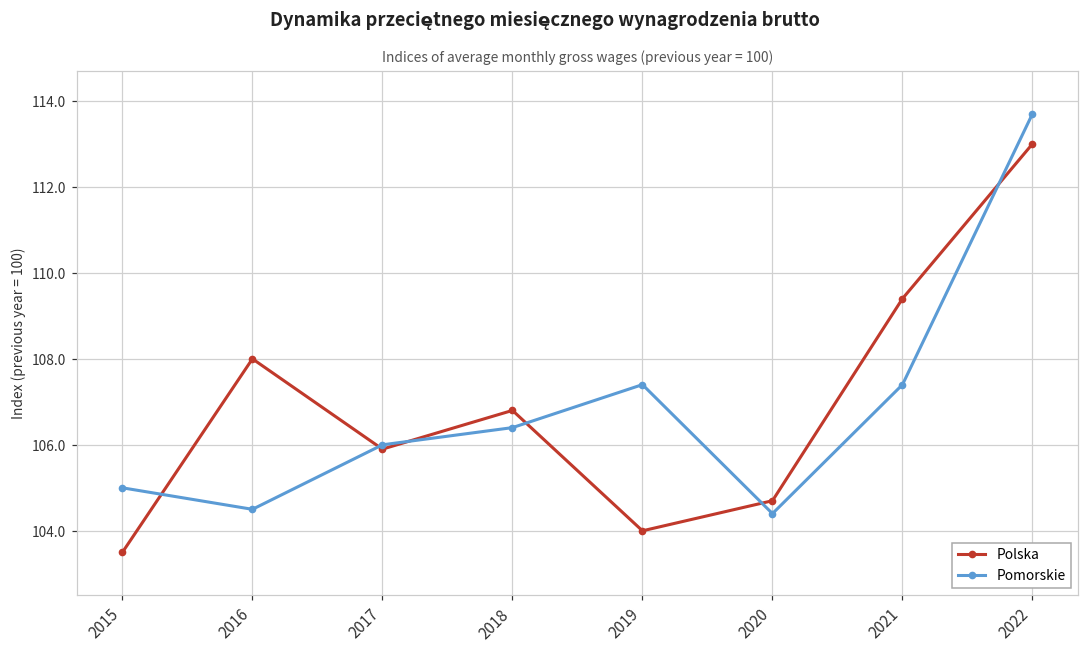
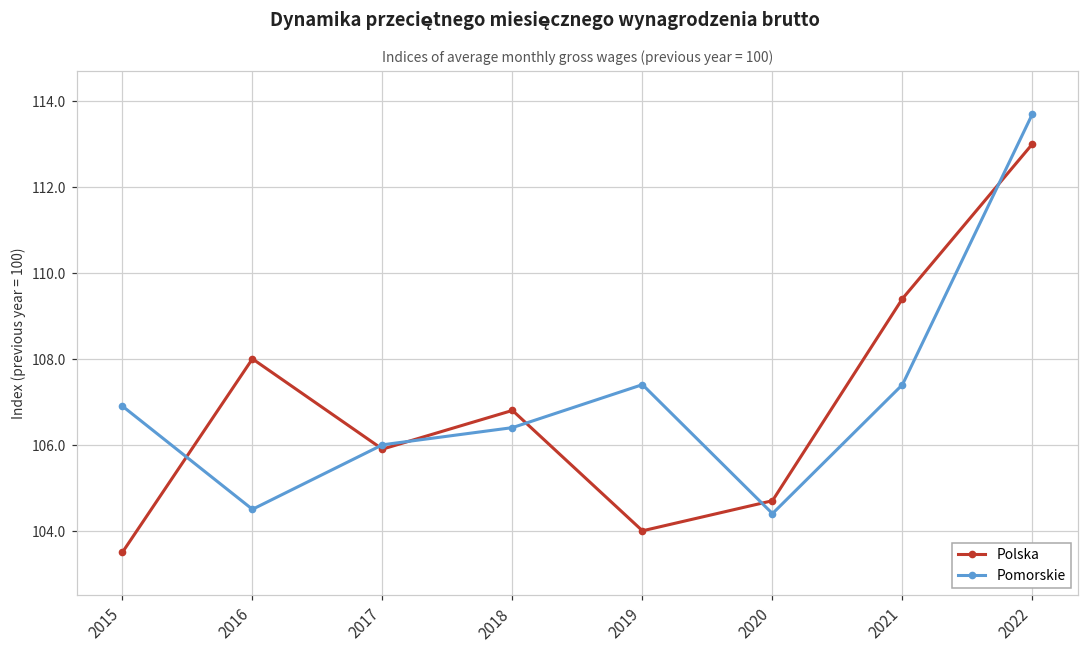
Pomorskie, 2015: 105.0 -> 106.9
